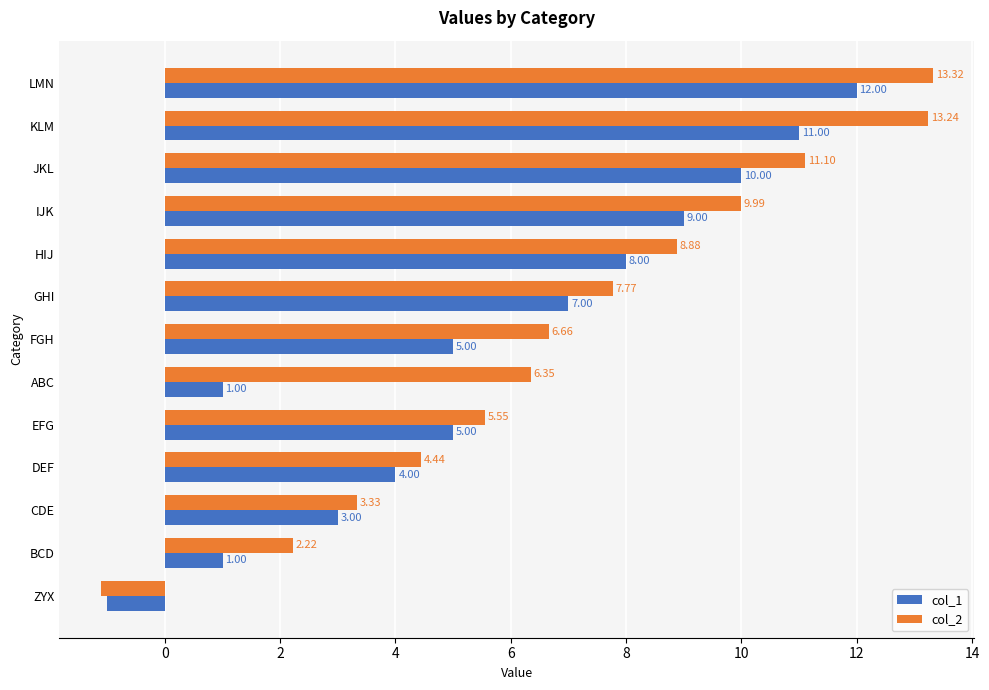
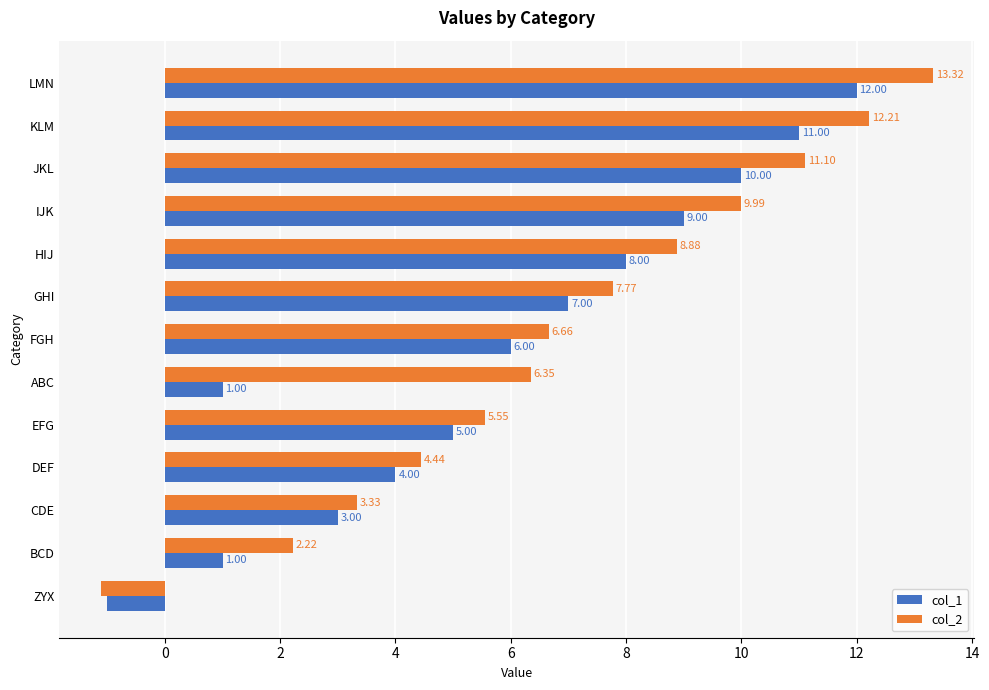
col_2, KLM: 13.24 -> 12.21
col_1, FGH: 5.00 -> 6.00
